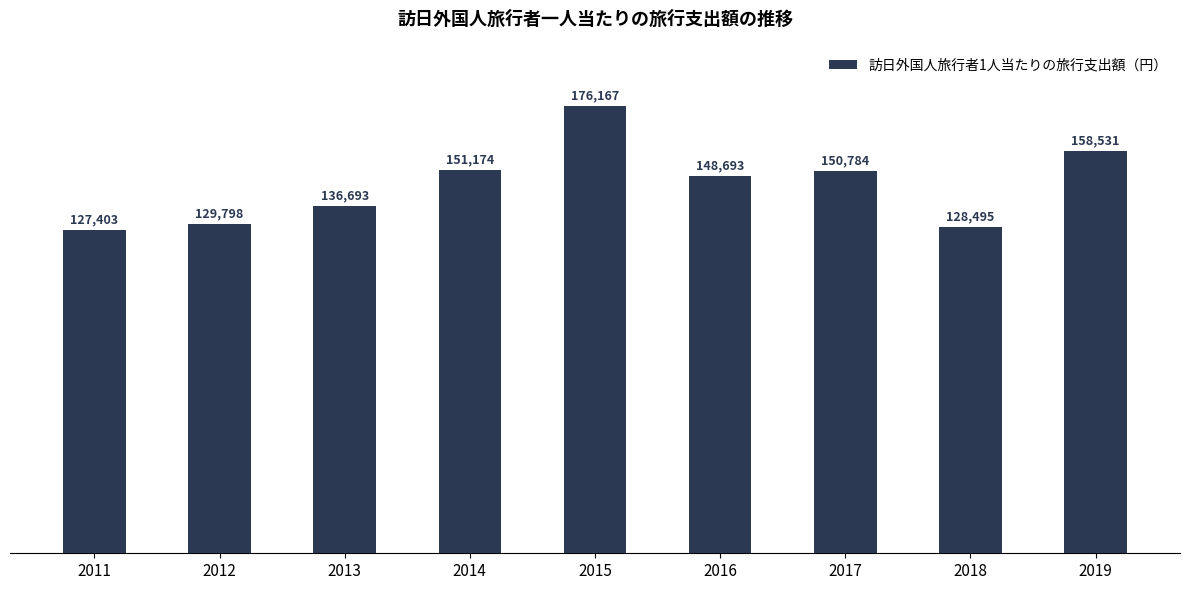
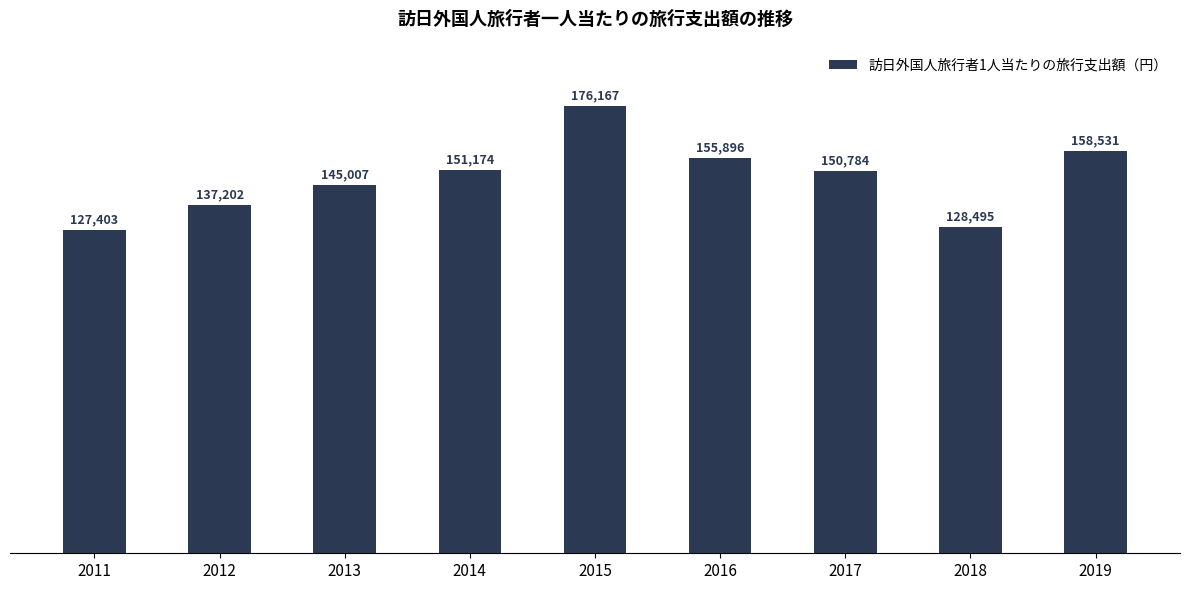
2012: 129,798 -> 137,202
2013: 136,693 -> 145,007
2016: 148,693 -> 155,896
